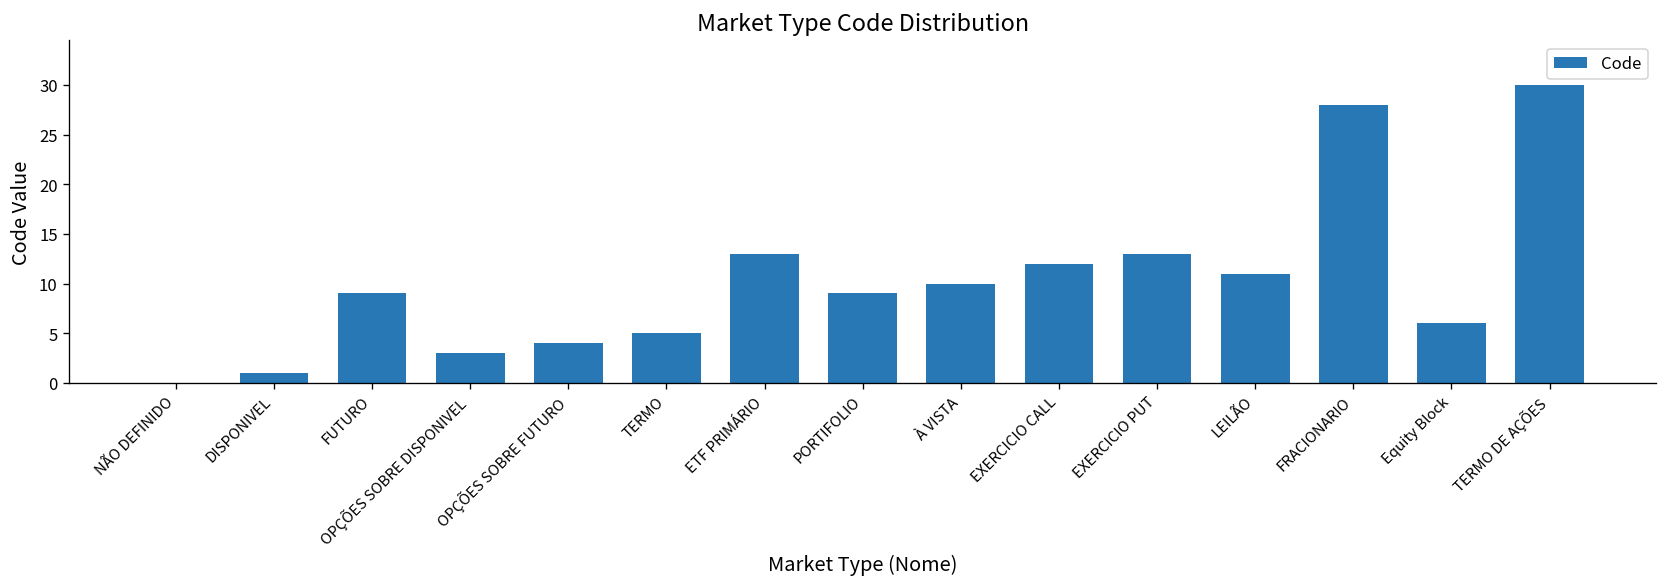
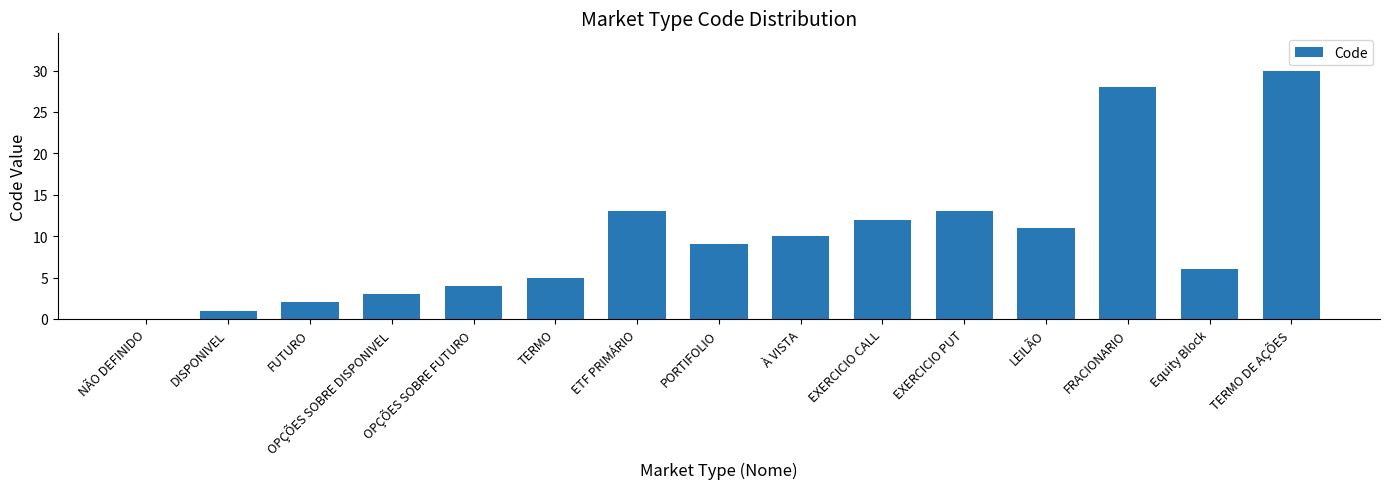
FUTURO: 9 -> 2
